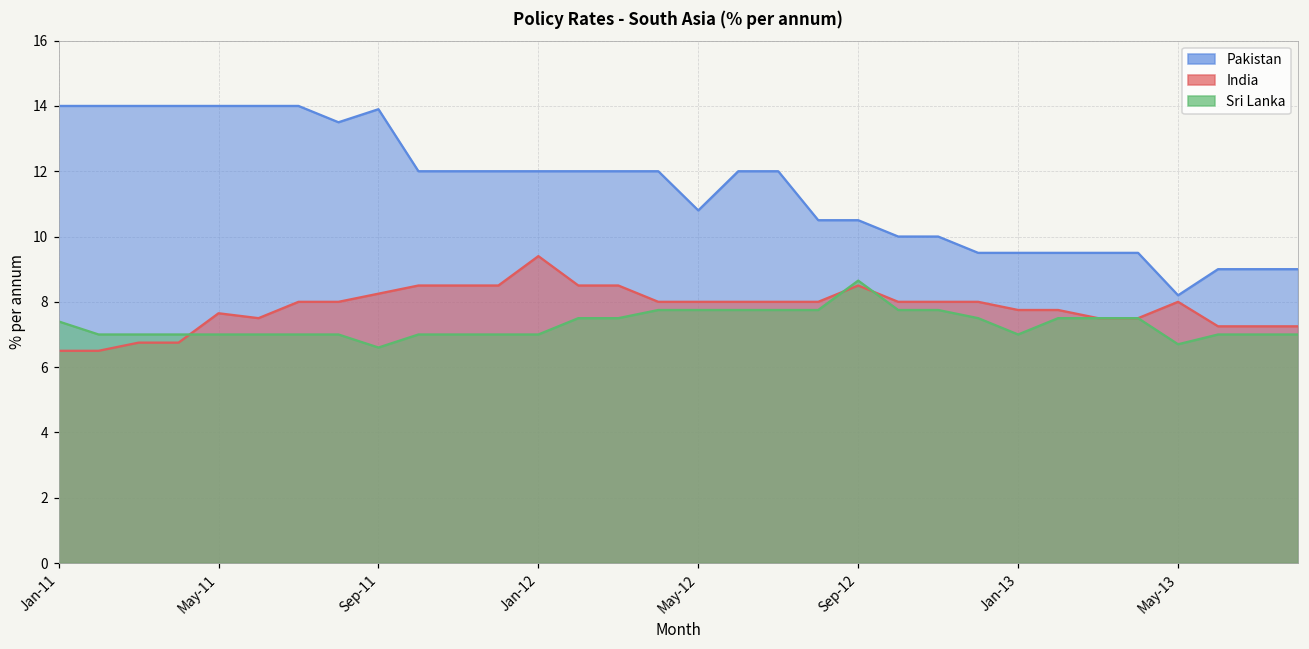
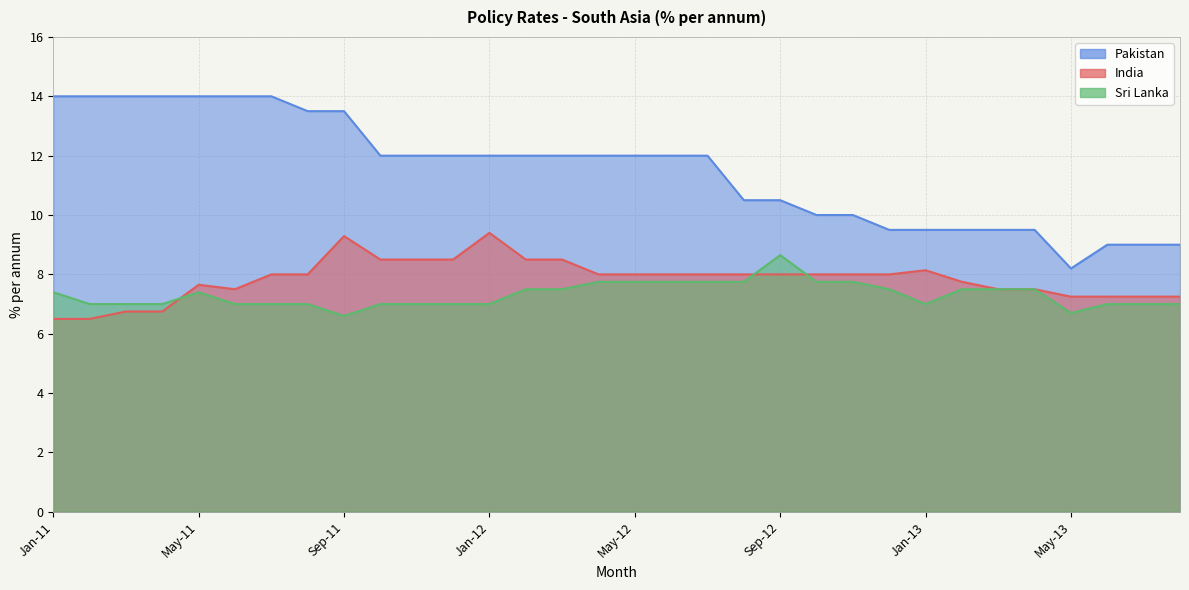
Sri Lanka, May-11: 7.0 -> 7.4
Pakistan, Sep-11: 13.9 -> 13.5
India, Sep-11: 8.3 -> 9.3
Pakistan, May-12: 10.8 -> 12.0
India, Sep-12: 8.5 -> 8.0
India, Jan-13: 7.8 -> 8.1
India, May-13: 8.0 -> 7.3
